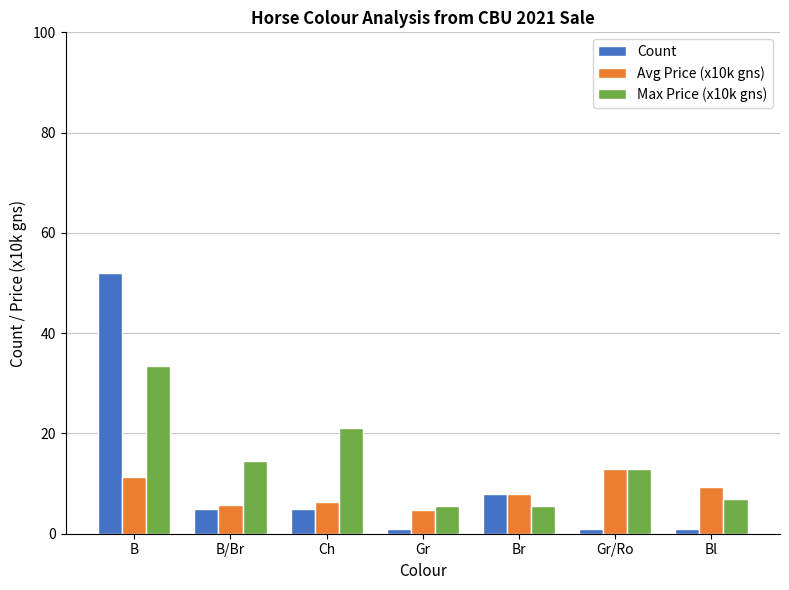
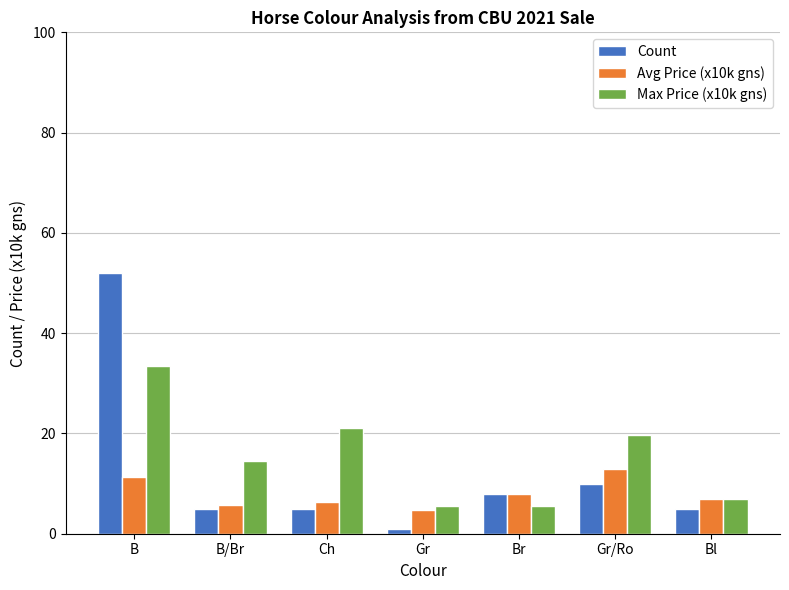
Count, Gr/Ro: 1 -> 10
Max Price (x10k gns), Gr/Ro: 13 -> 20
Count, Bl: 1 -> 5
Avg Price (x10k gns), Bl: 9 -> 7
